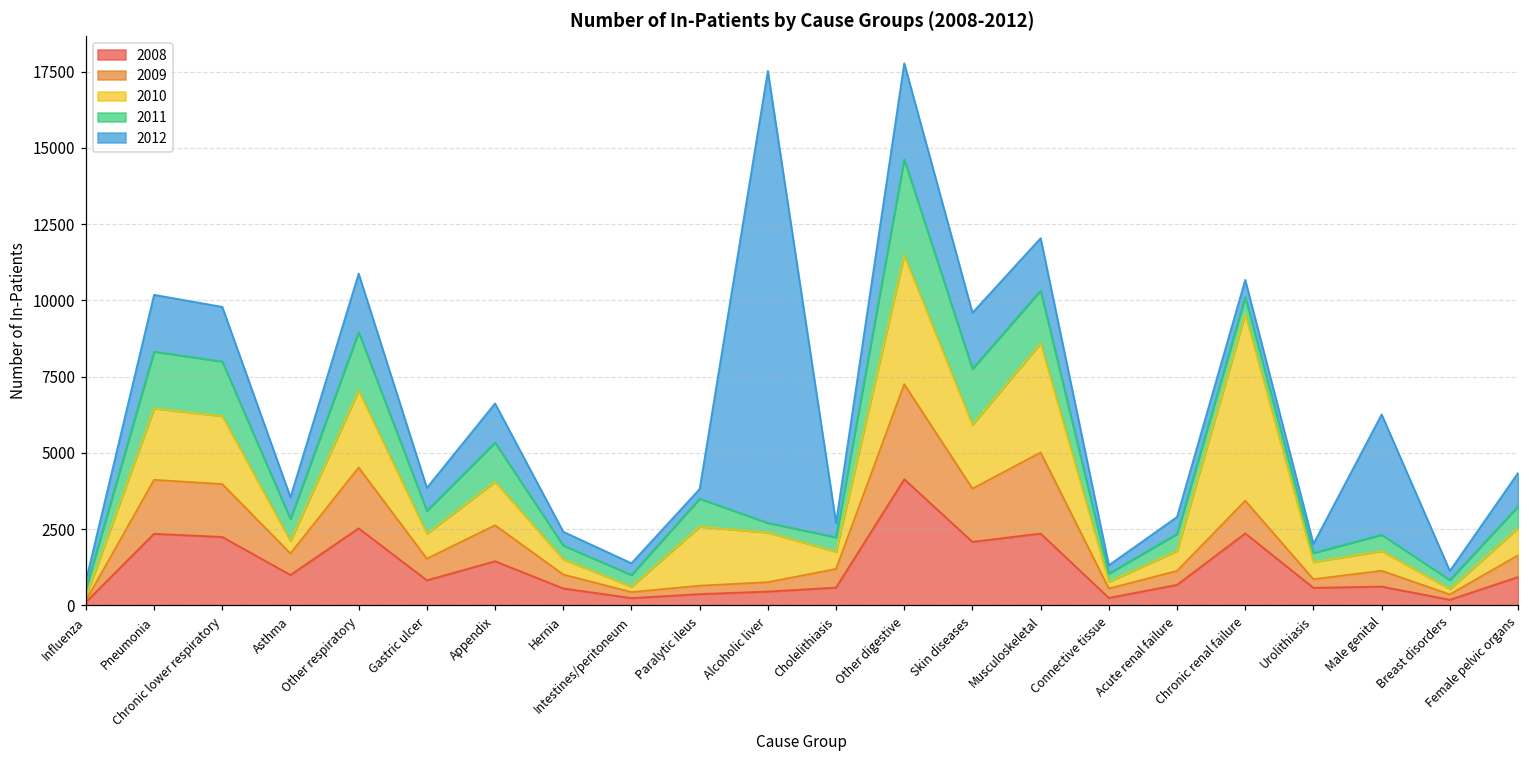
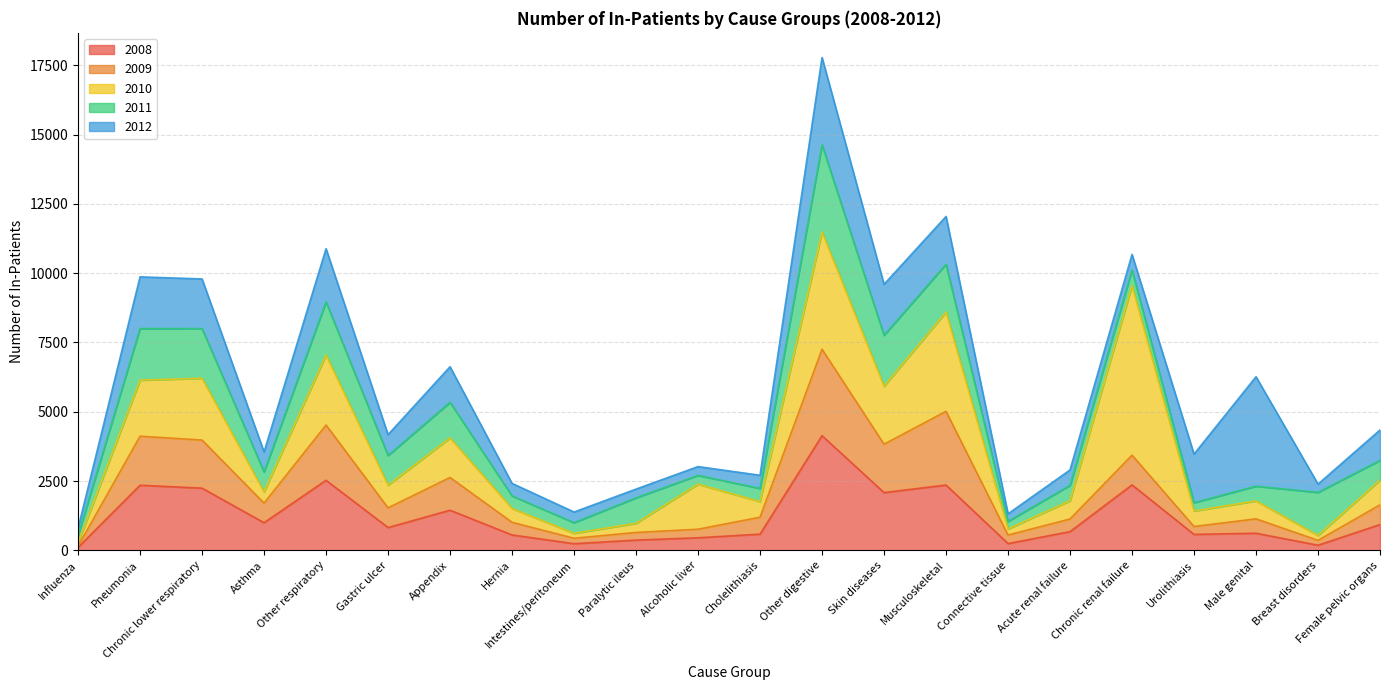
2010, Pneumonia: 2300 -> 2000
2011, Gastric ulcer: 800 -> 1100
2010, Paralytic ileus: 1900 -> 300
2012, Alcoholic liver: 14800 -> 300
2012, Urolithiasis: 300 -> 1800
2011, Breast disorders: 300 -> 1600
